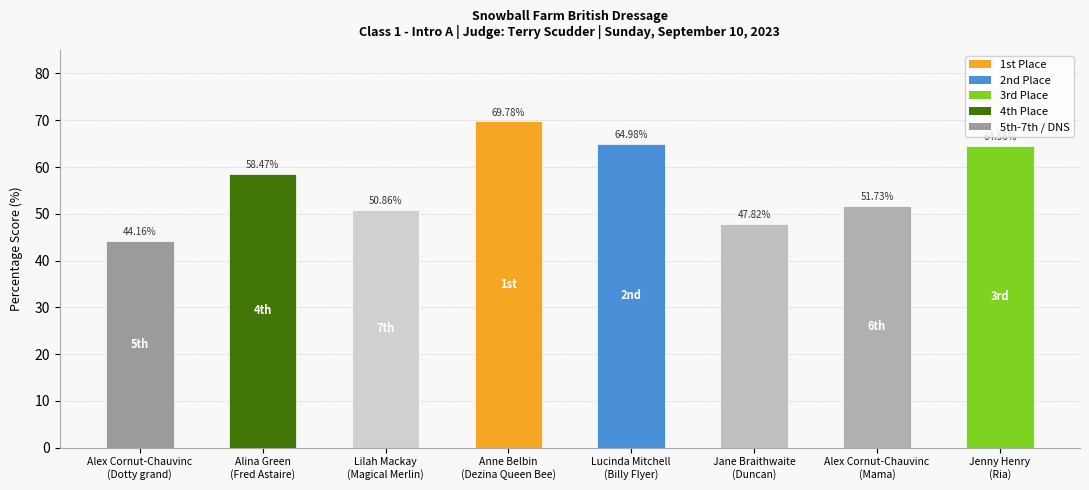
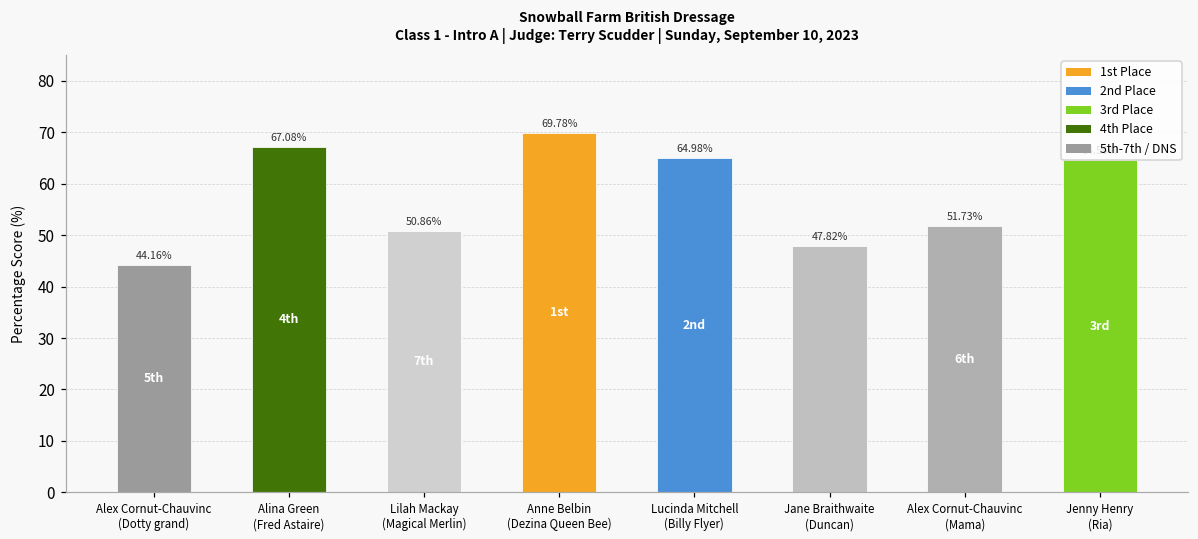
Alina Green (Fred Astaire): 58.47% -> 67.08%
